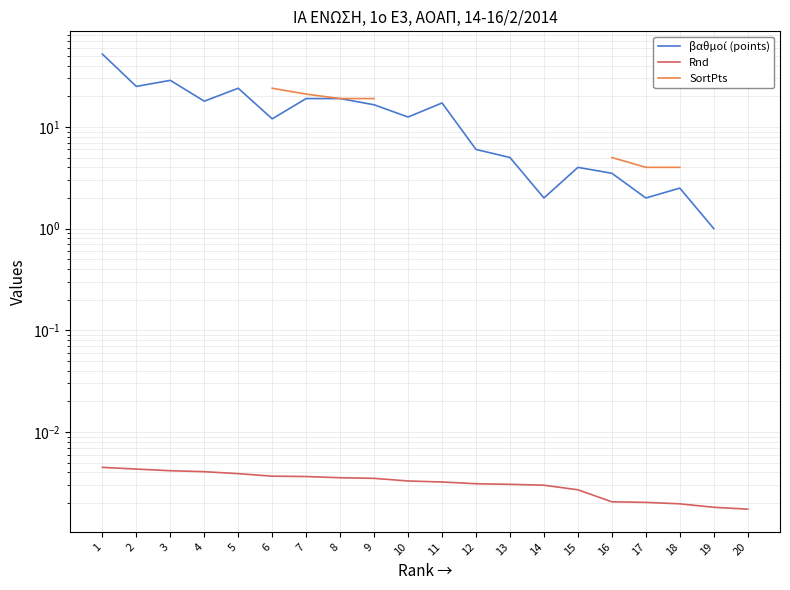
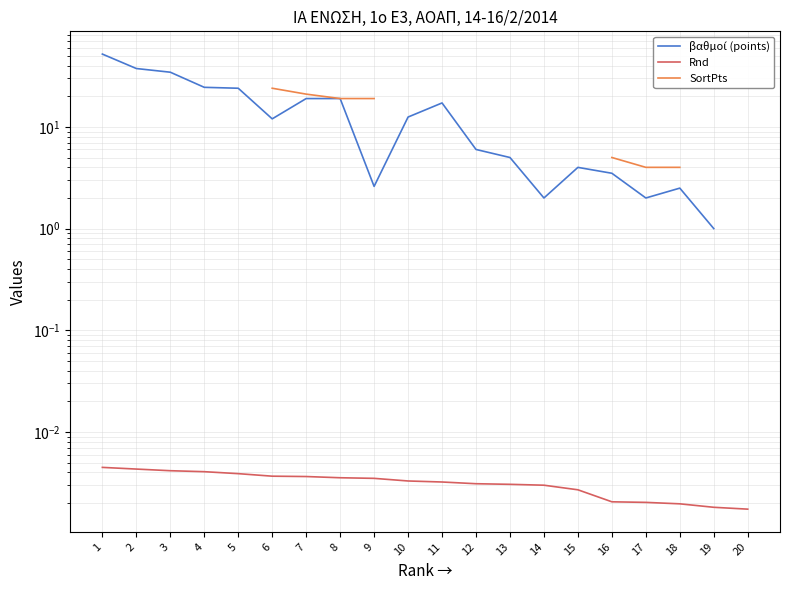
βαθμοί (points), 2: 25 -> 38
βαθμοί (points), 3: 29 -> 35
βαθμοί (points), 4: 18 -> 25
βαθμοί (points), 9: 17 -> 2.6
